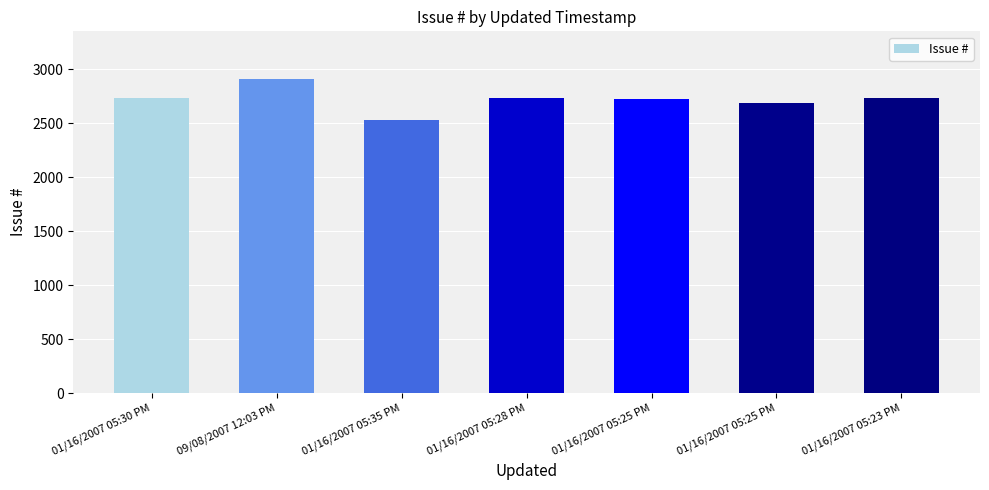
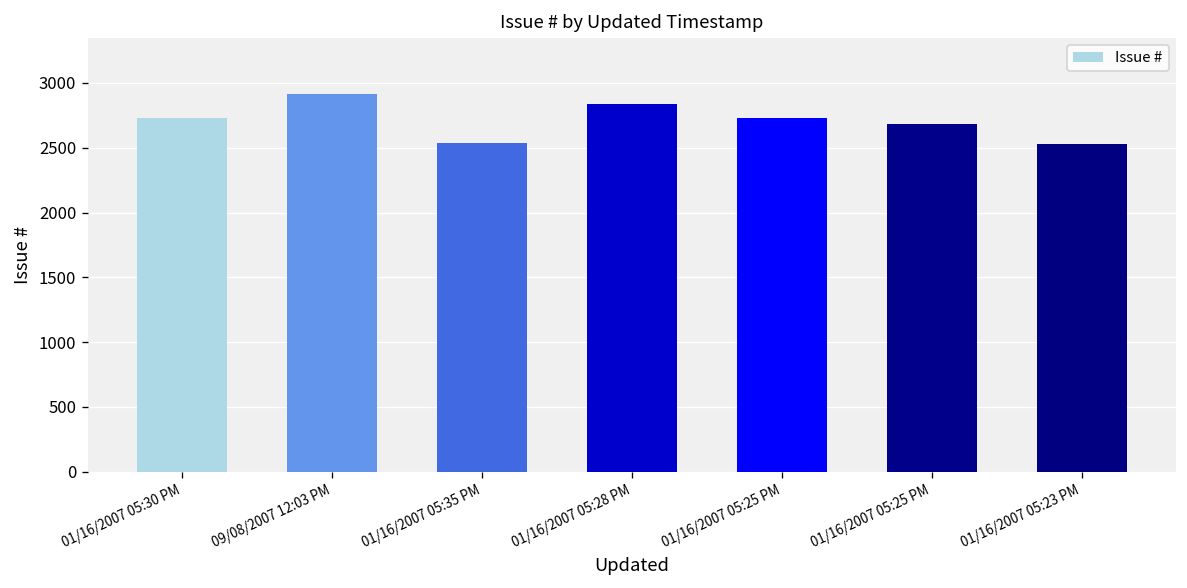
01/16/2007 05:28 PM: 2730 -> 2840
01/16/2007 05:23 PM: 2730 -> 2530
